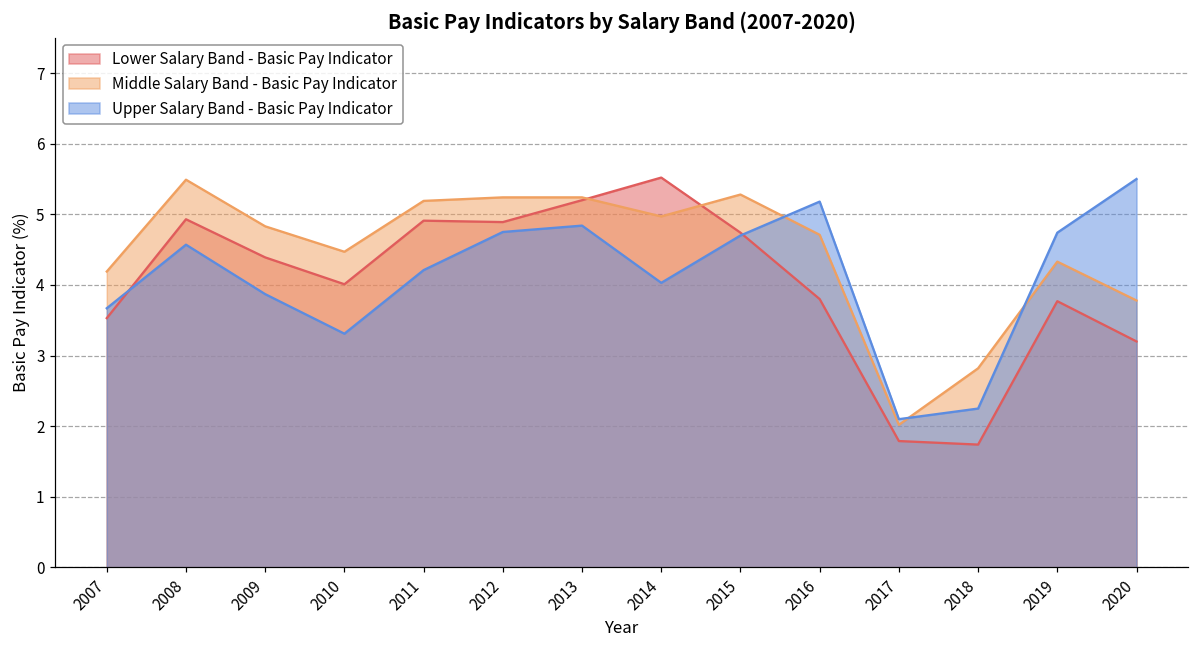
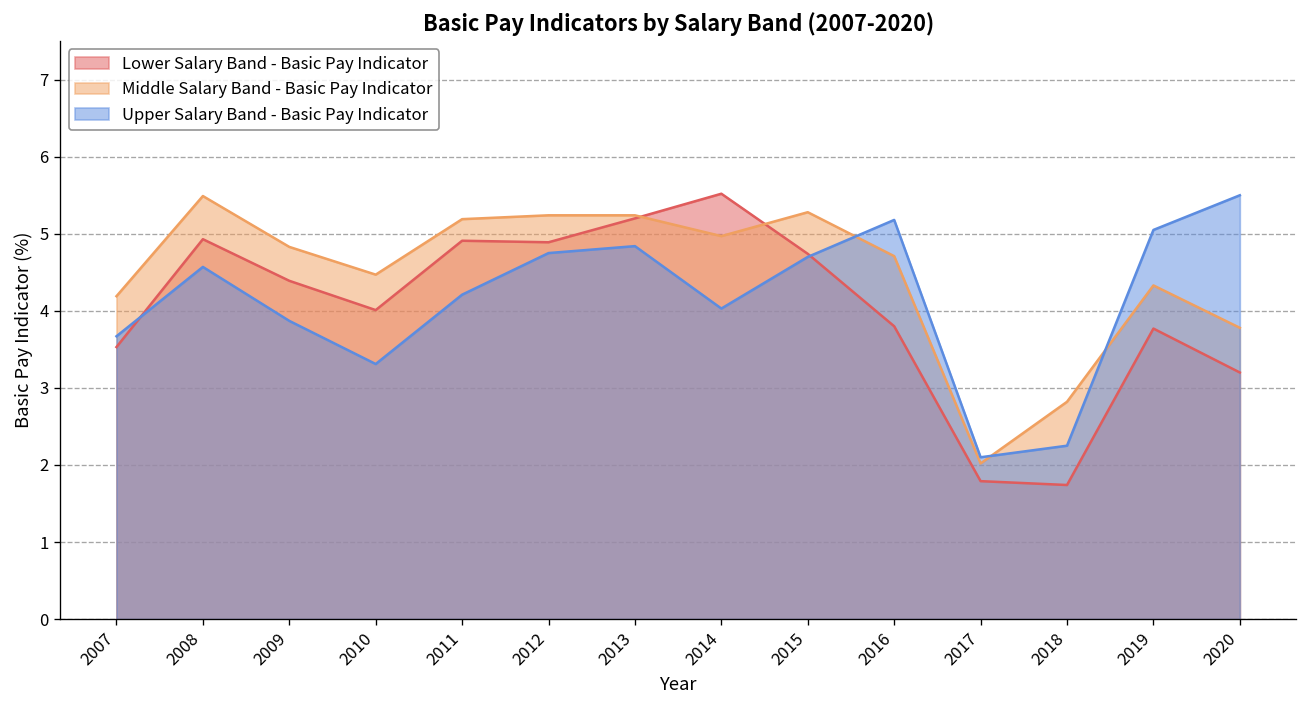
Upper Salary Band - Basic Pay Indicator, 2019: 4.7 -> 5.1
